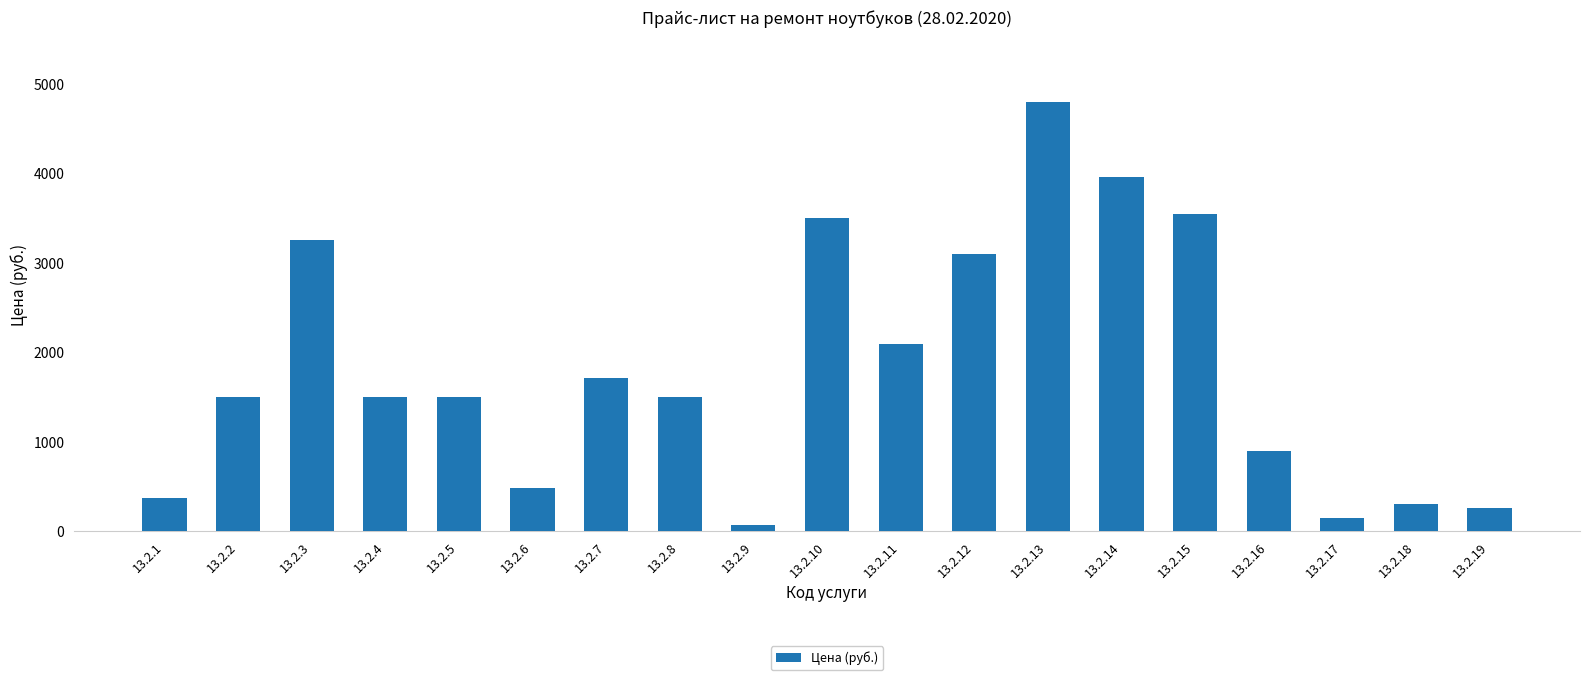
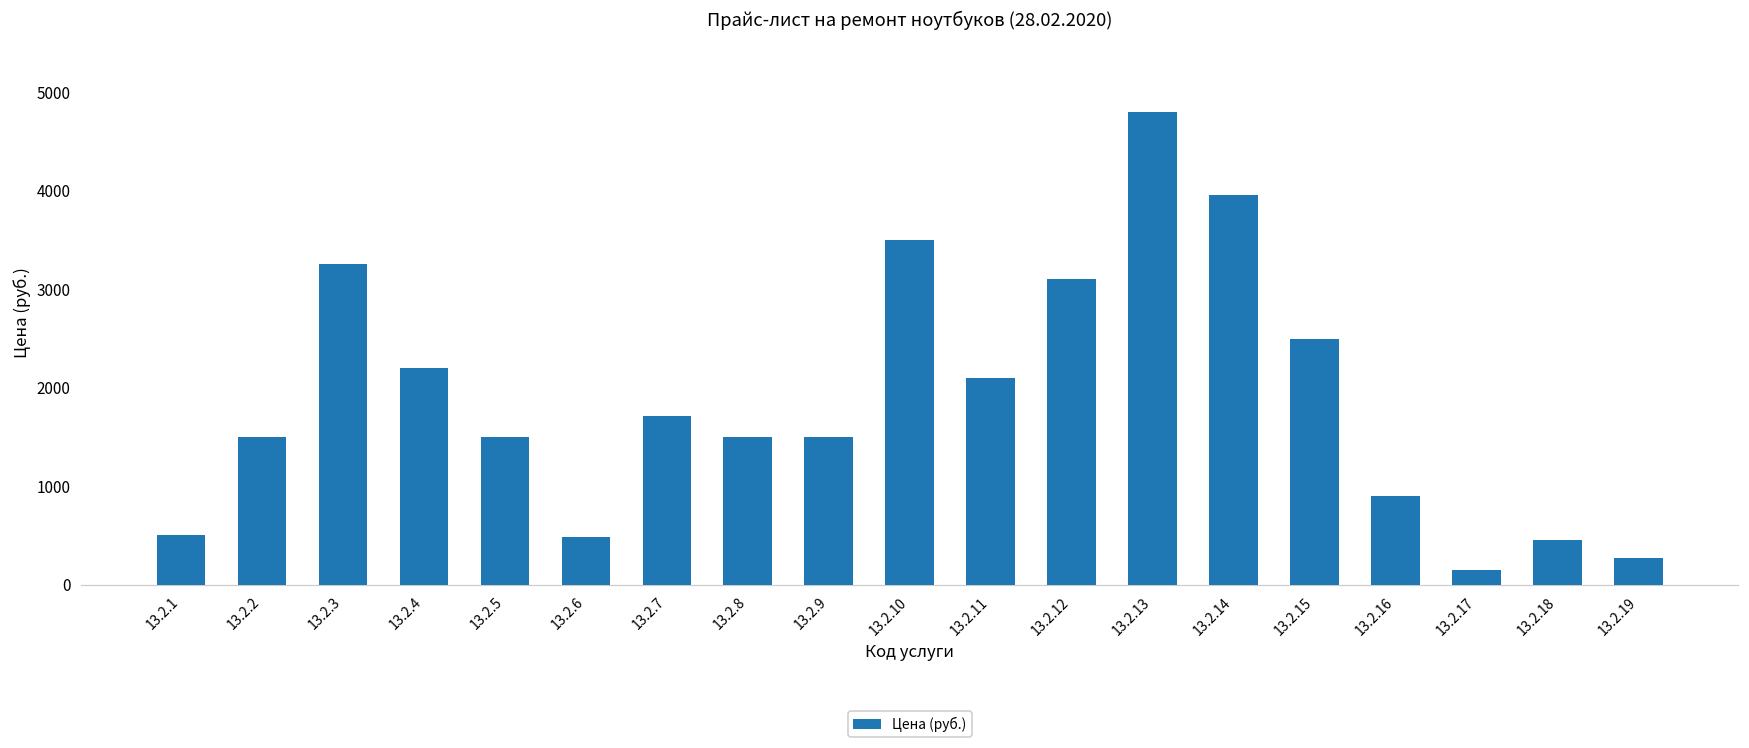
13.2.1: 400 -> 500
13.2.4: 1500 -> 2200
13.2.9: 100 -> 1500
13.2.15: 3500 -> 2500
13.2.18: 300 -> 500
